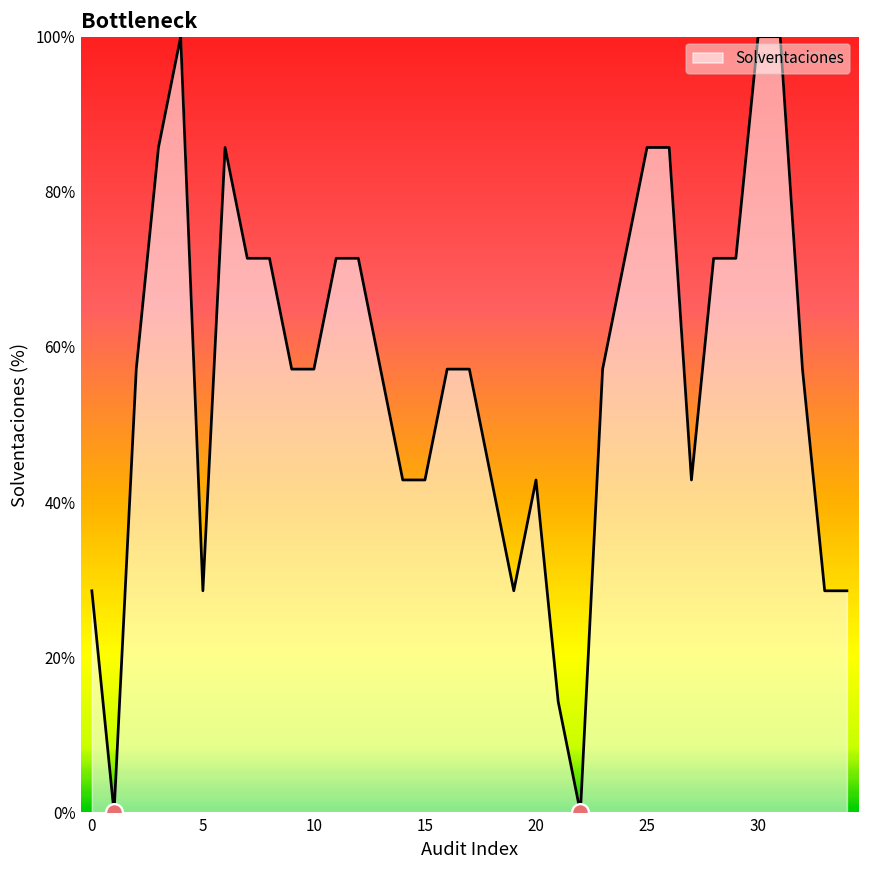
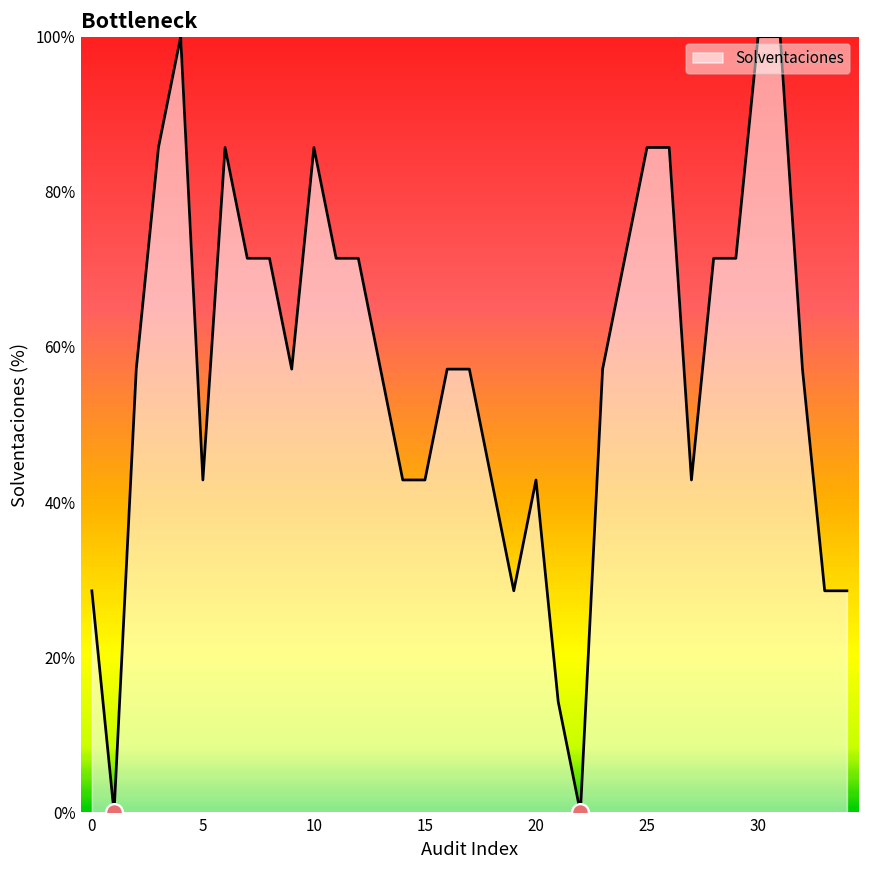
Solventaciones, 5: 29% -> 43%
Solventaciones, 10: 57% -> 86%
